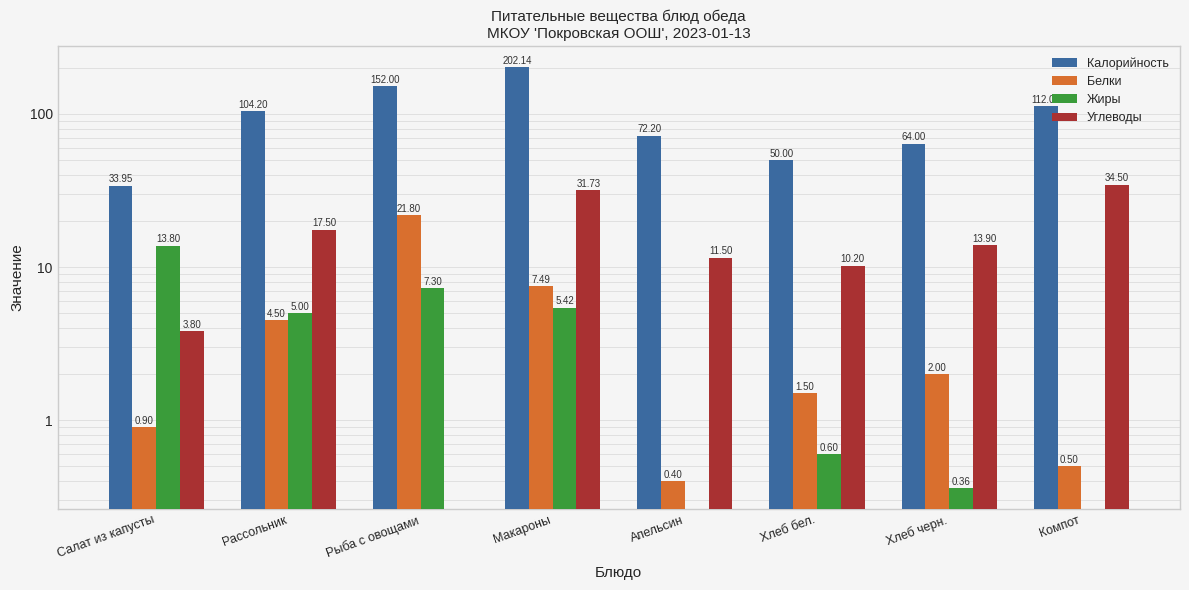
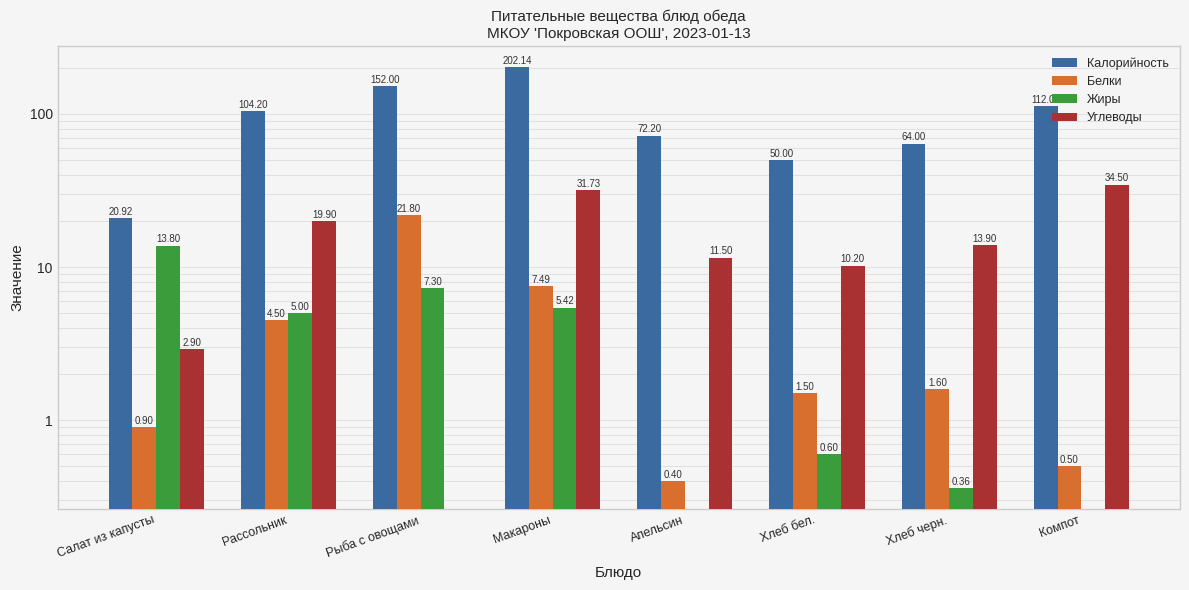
Калорийность, Салат из капусты: 33.95 -> 20.92
Углеводы, Салат из капусты: 3.80 -> 2.90
Углеводы, Рассольник: 17.50 -> 19.90
Белки, Хлеб черн.: 2.00 -> 1.60
